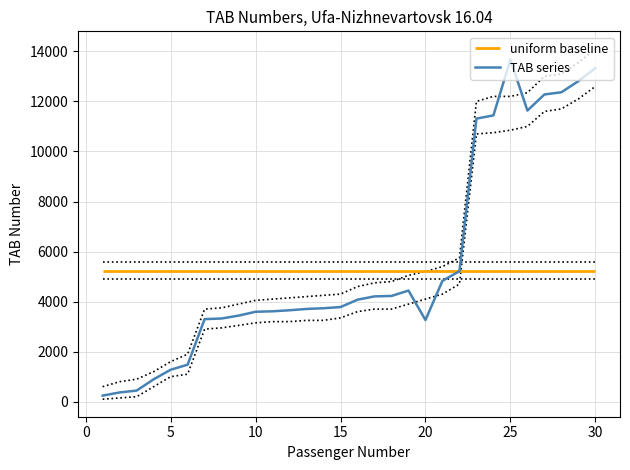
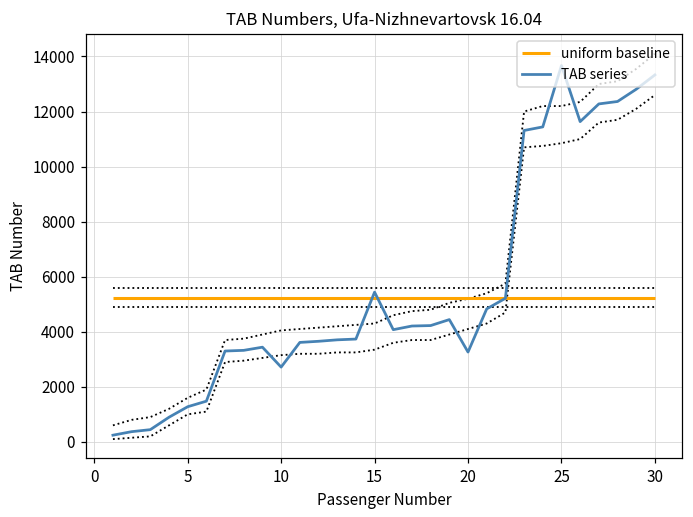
TAB series, 10: 3600 -> 2700
TAB series, 15: 3800 -> 5400
